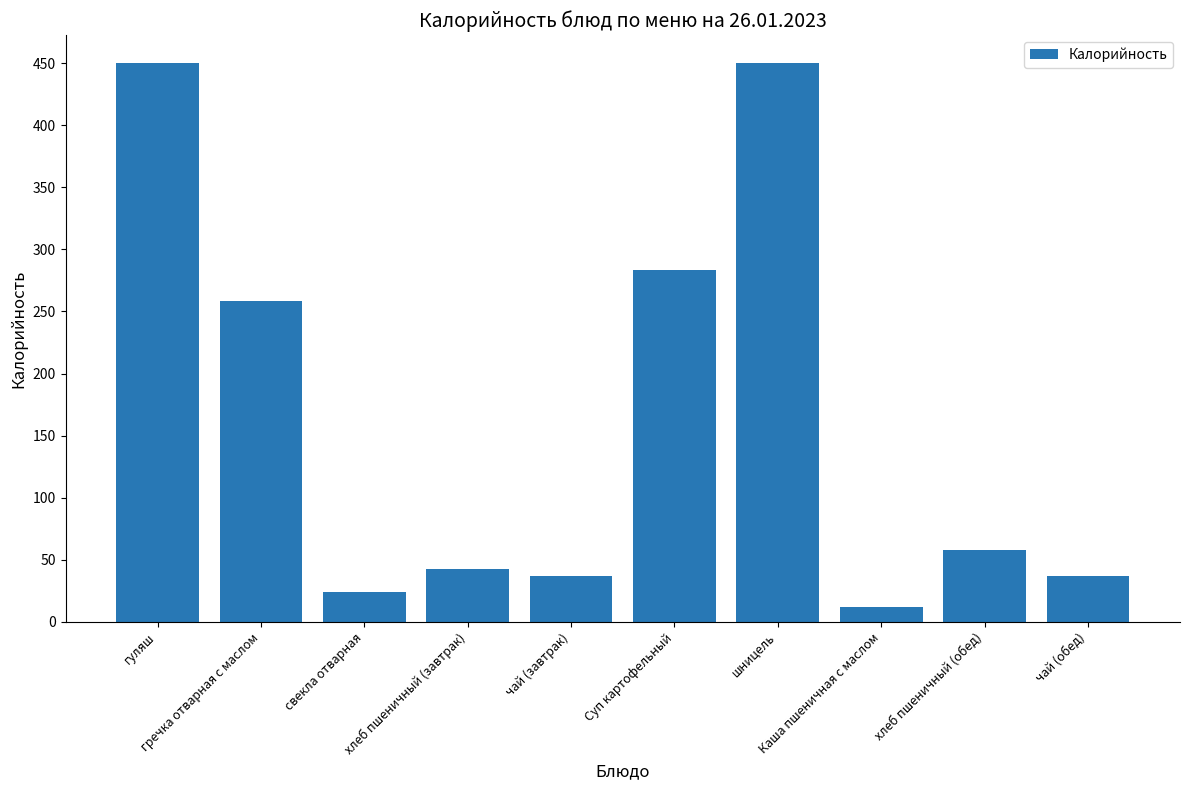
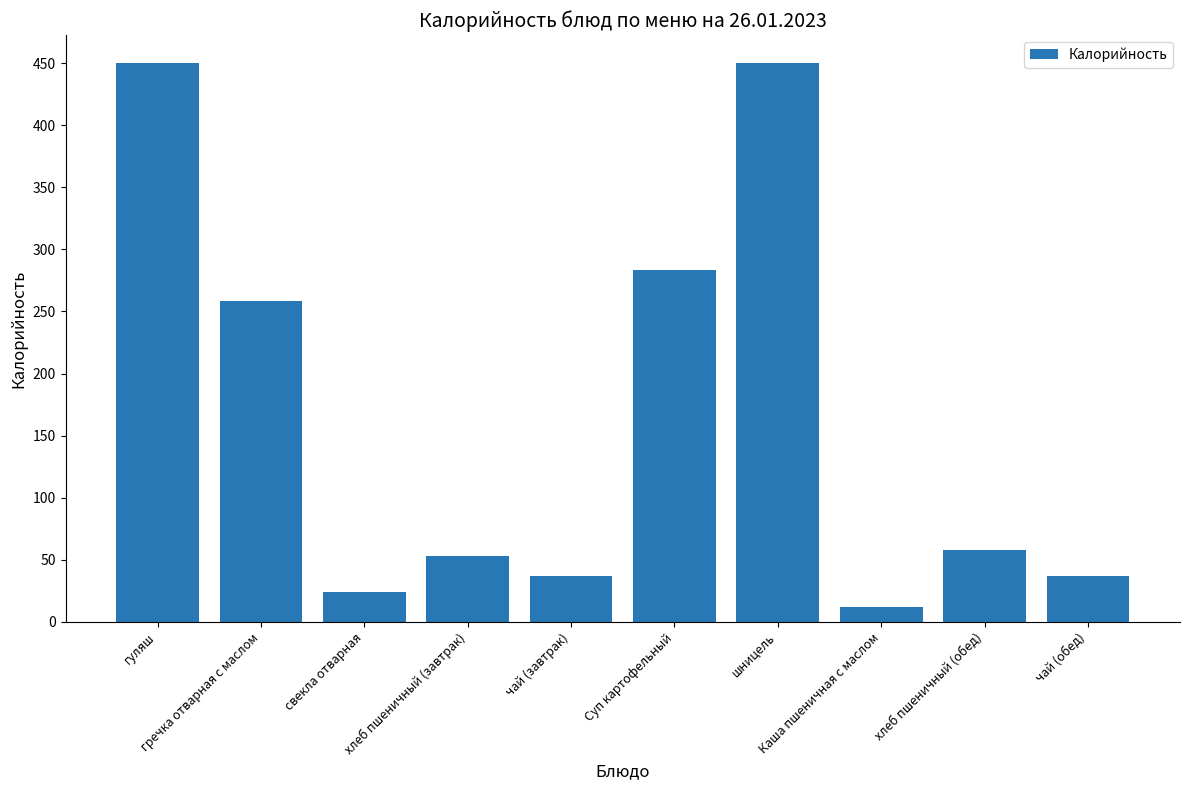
хлеб пшеничный (завтрак): 43 -> 53
